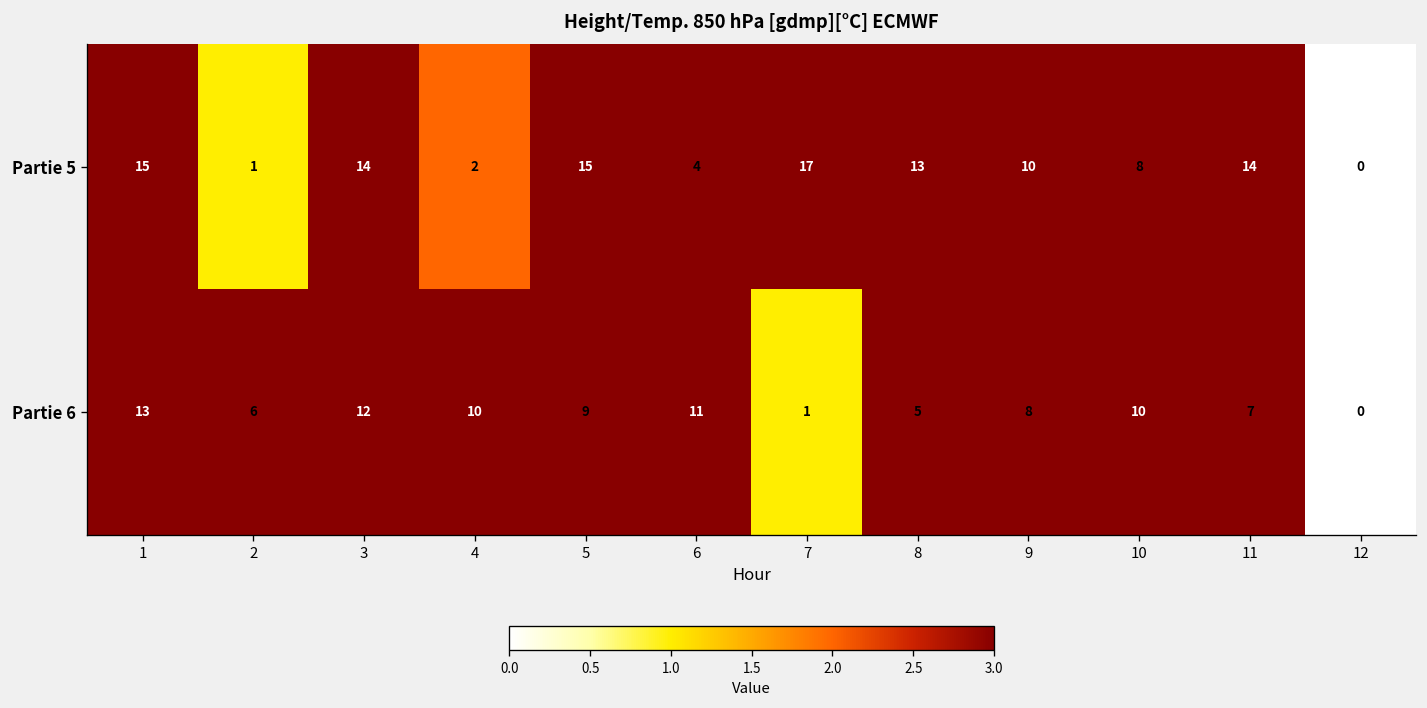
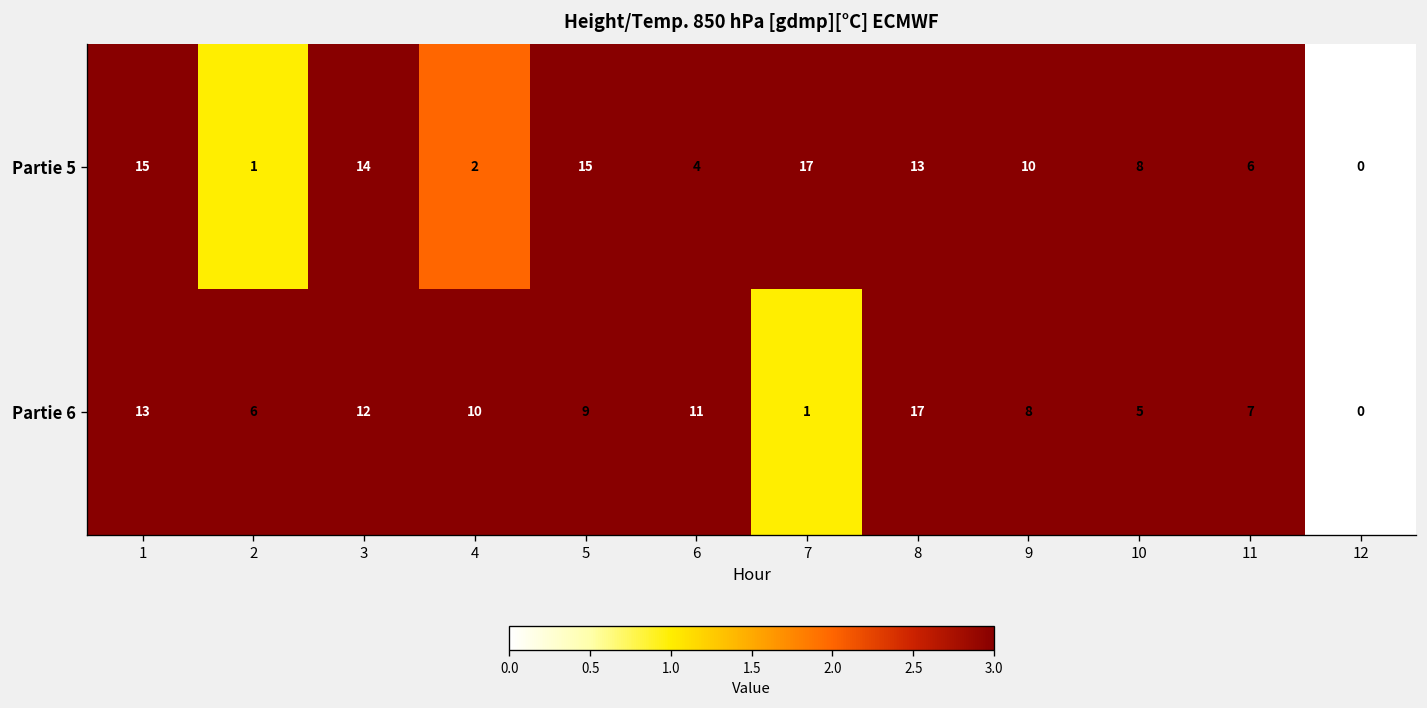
Partie 5, 11: 14 -> 6
Partie 6, 8: 5 -> 17
Partie 6, 10: 10 -> 5
